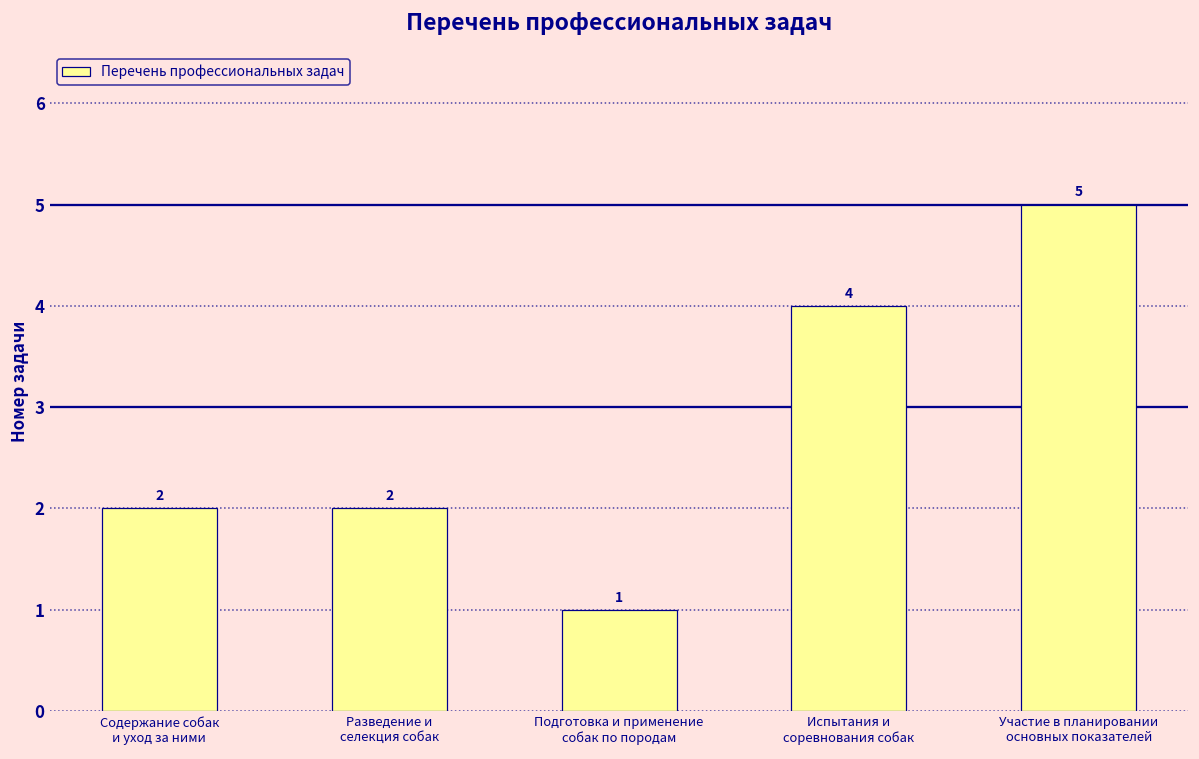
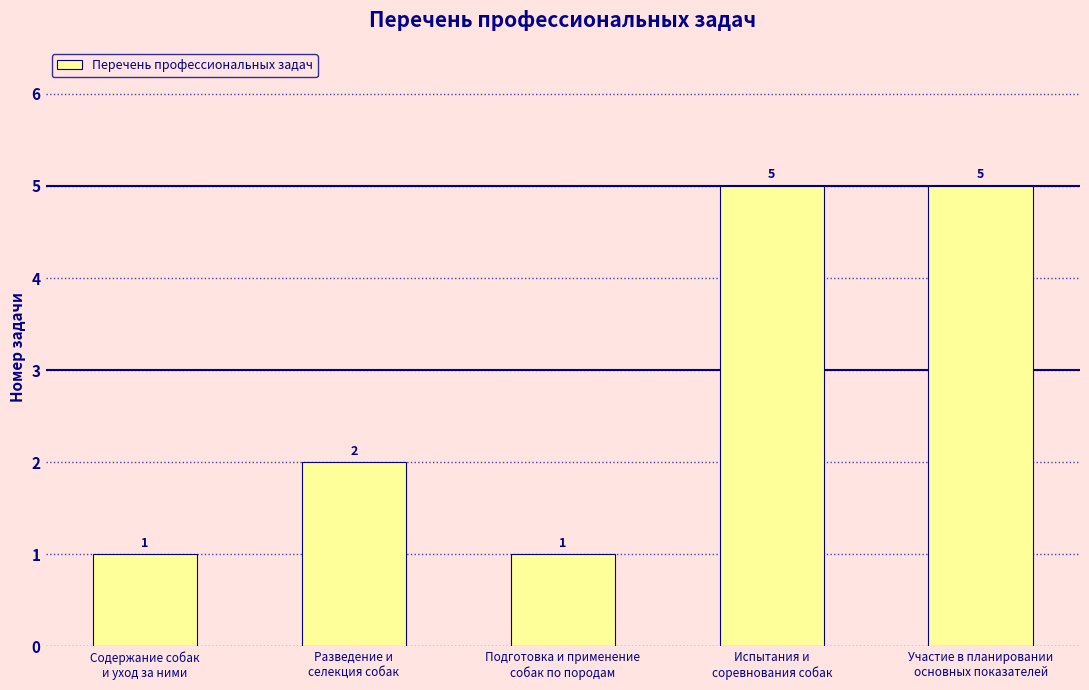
Содержание собак и уход за ними: 2 -> 1
Испытания и соревнования собак: 4 -> 5
